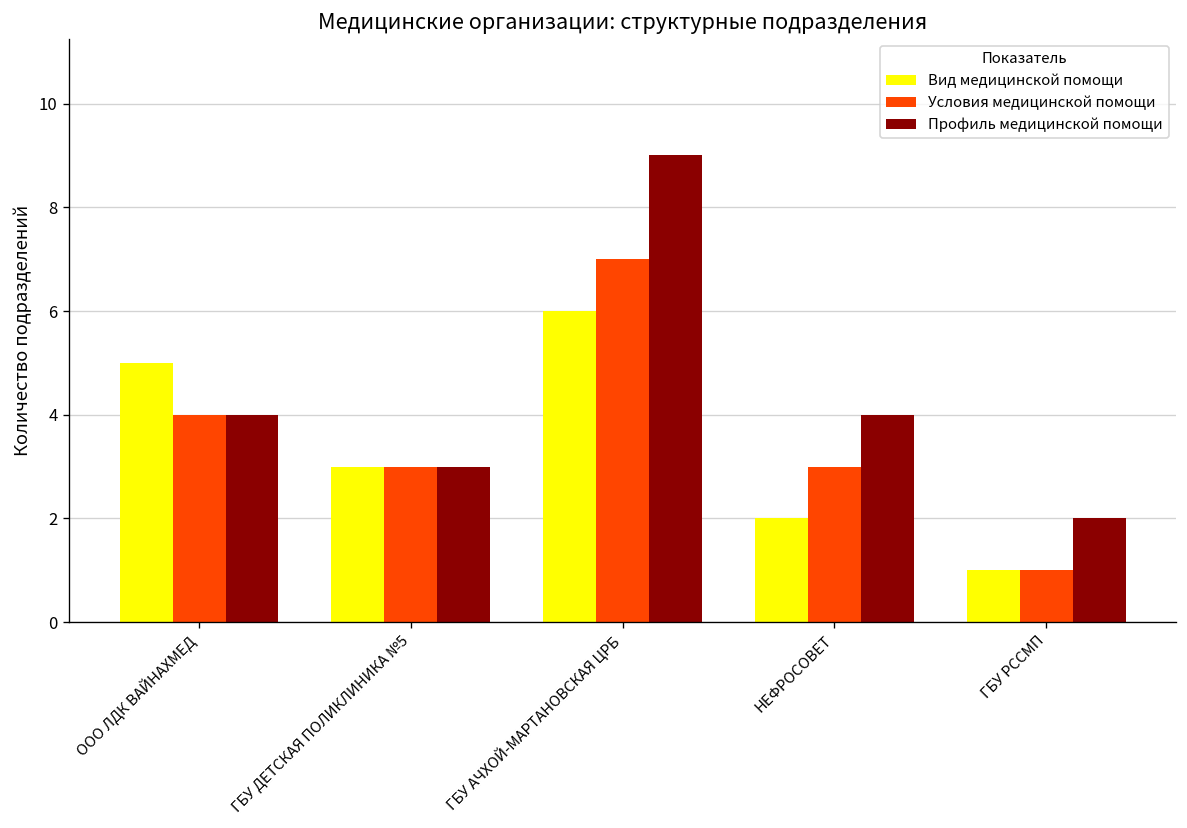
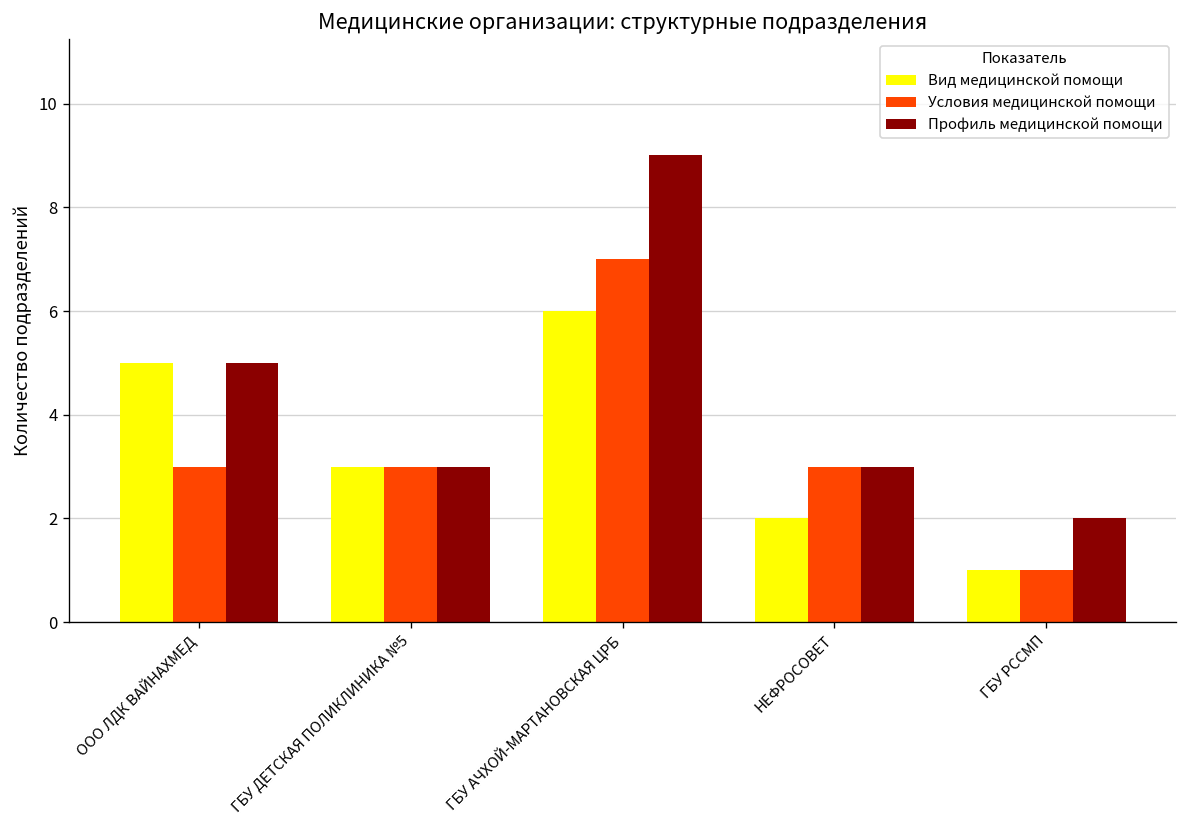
Условия медицинской помощи, ООО ЛДК ВАЙНАХМЕД: 4 -> 3
Профиль медицинской помощи, ООО ЛДК ВАЙНАХМЕД: 4 -> 5
Профиль медицинской помощи, НЕФРОСОВЕТ: 4 -> 3
